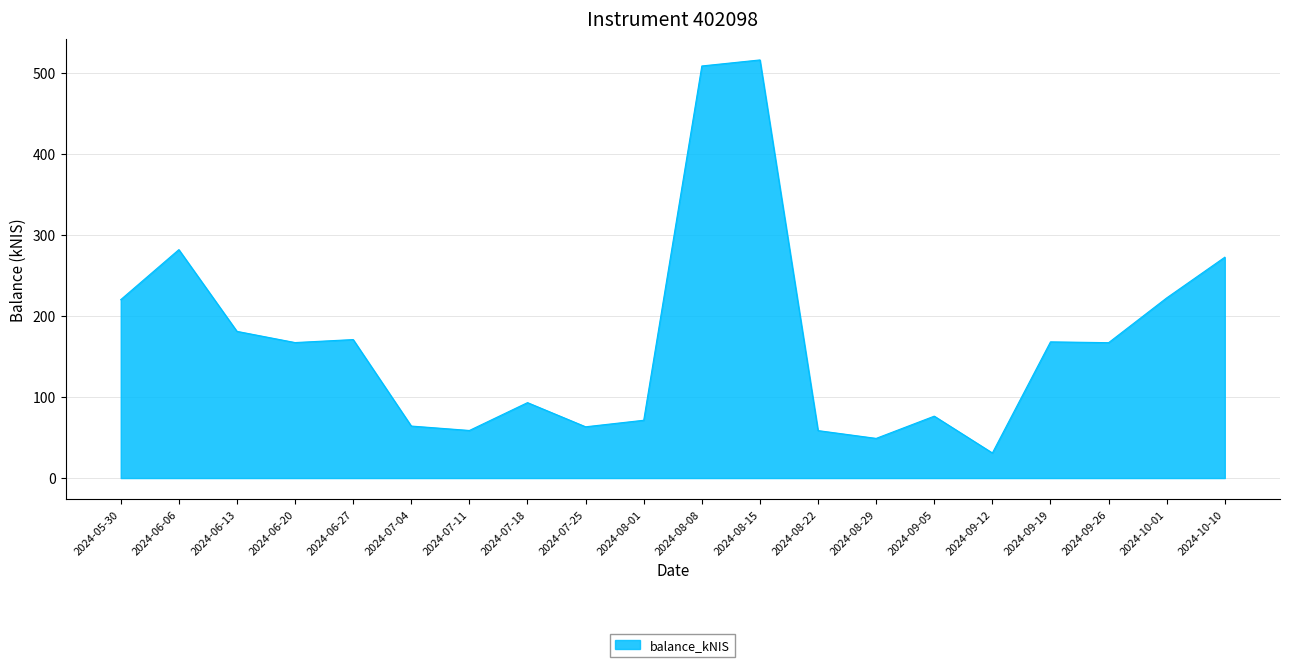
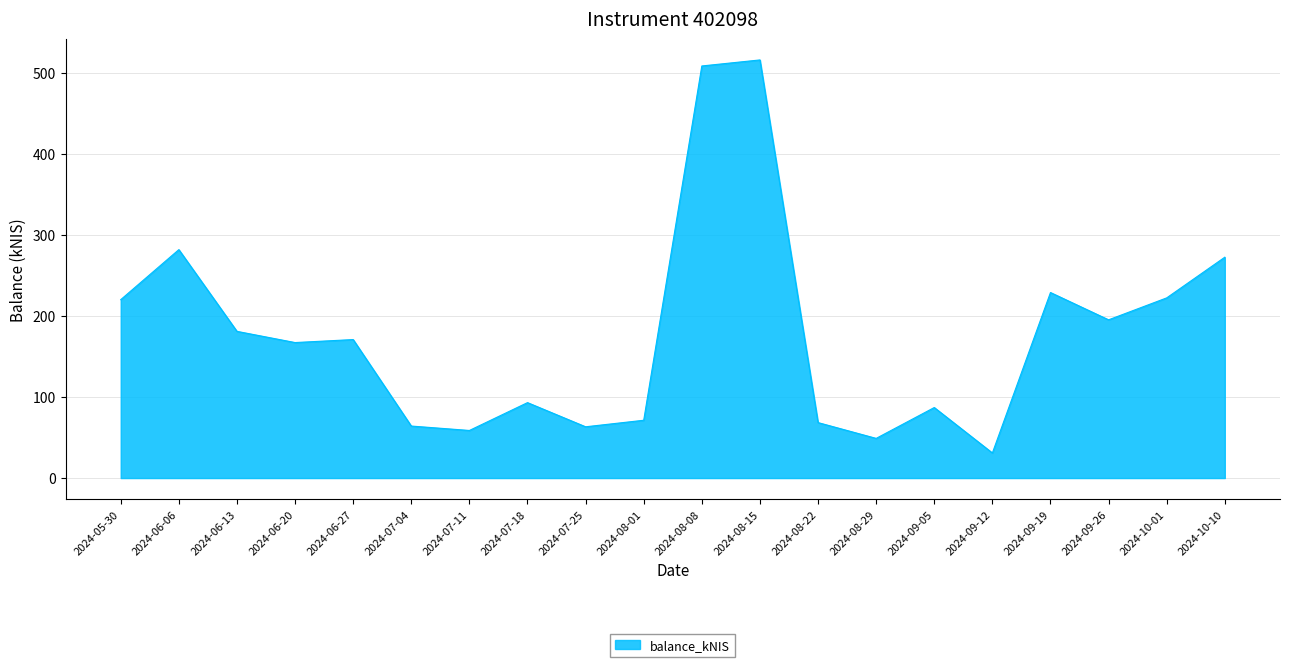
2024-08-22: 60 -> 70
2024-09-05: 80 -> 90
2024-09-19: 170 -> 230
2024-09-26: 170 -> 200
